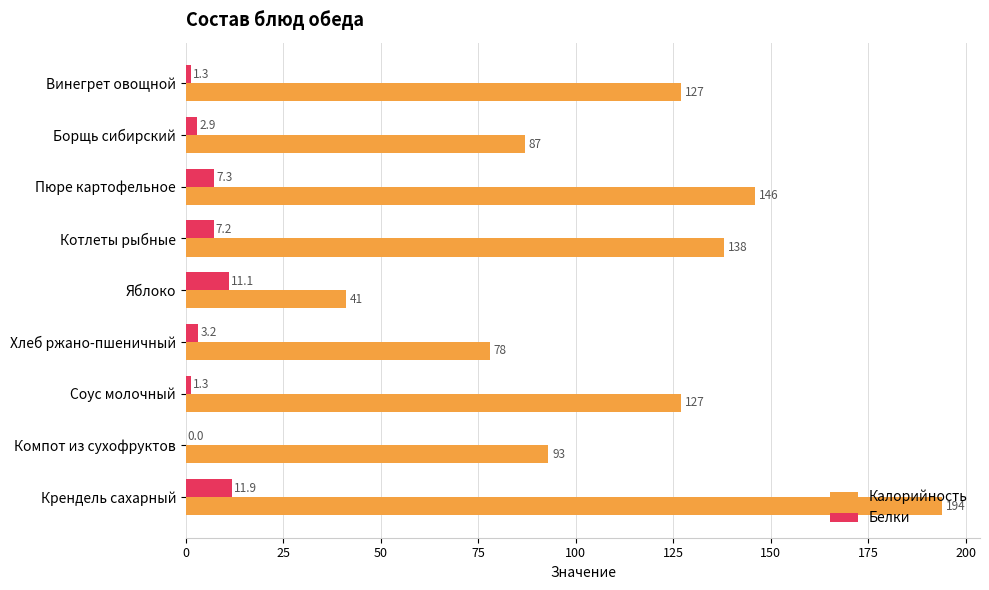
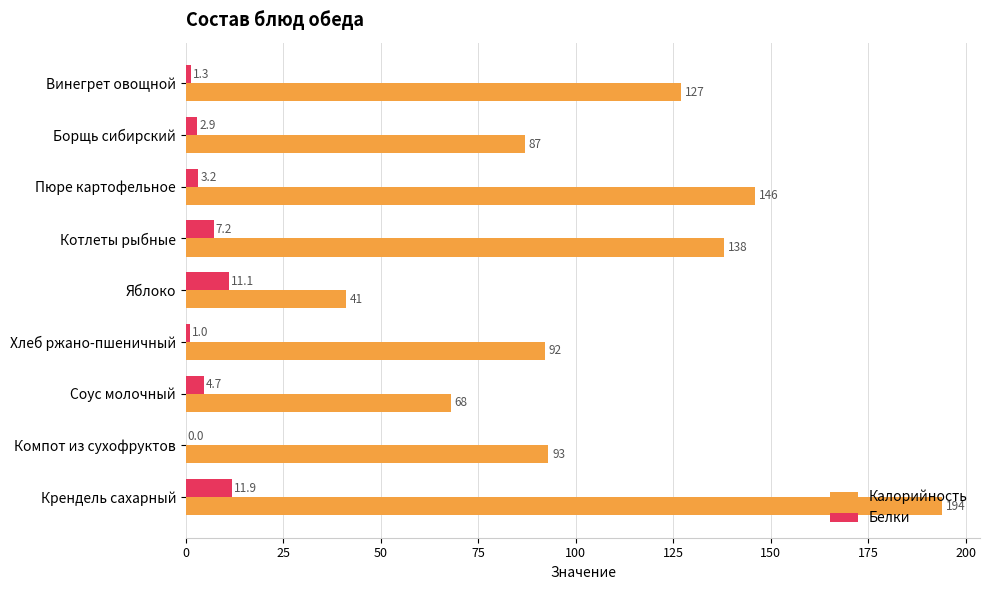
Белки, Пюре картофельное: 7.3 -> 3.2
Белки, Хлеб ржано-пшеничный: 3.2 -> 1.0
Калорийность, Хлеб ржано-пшеничный: 78 -> 92
Белки, Соус молочный: 1.3 -> 4.7
Калорийность, Соус молочный: 127 -> 68
